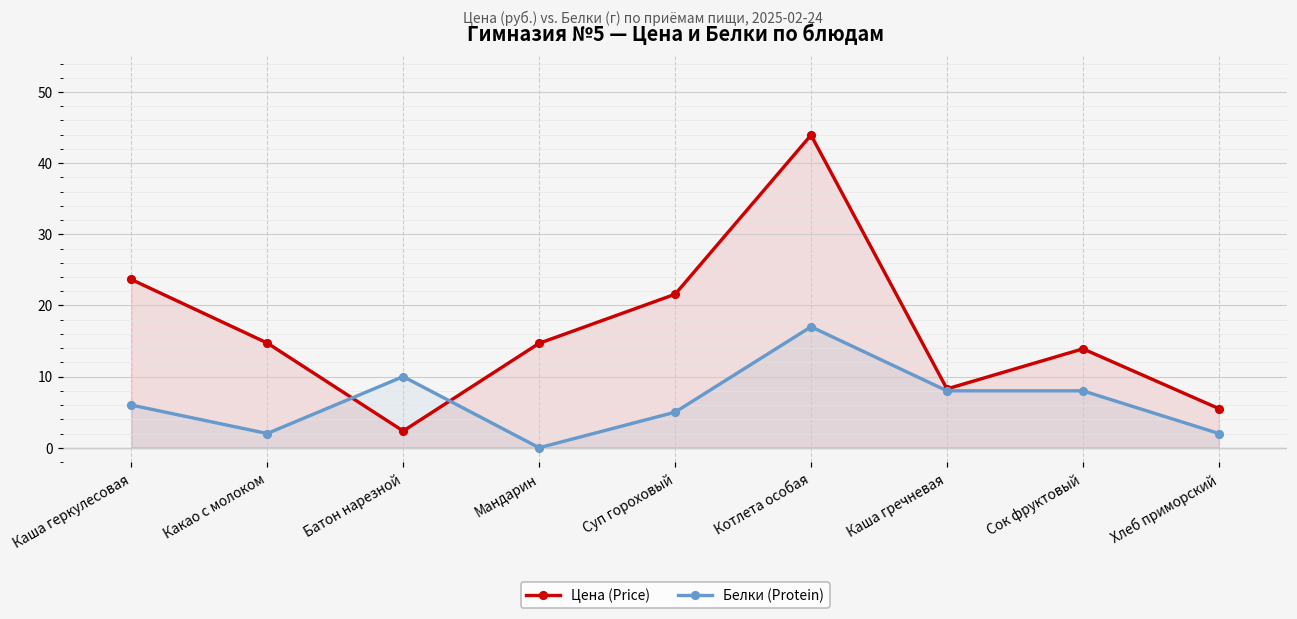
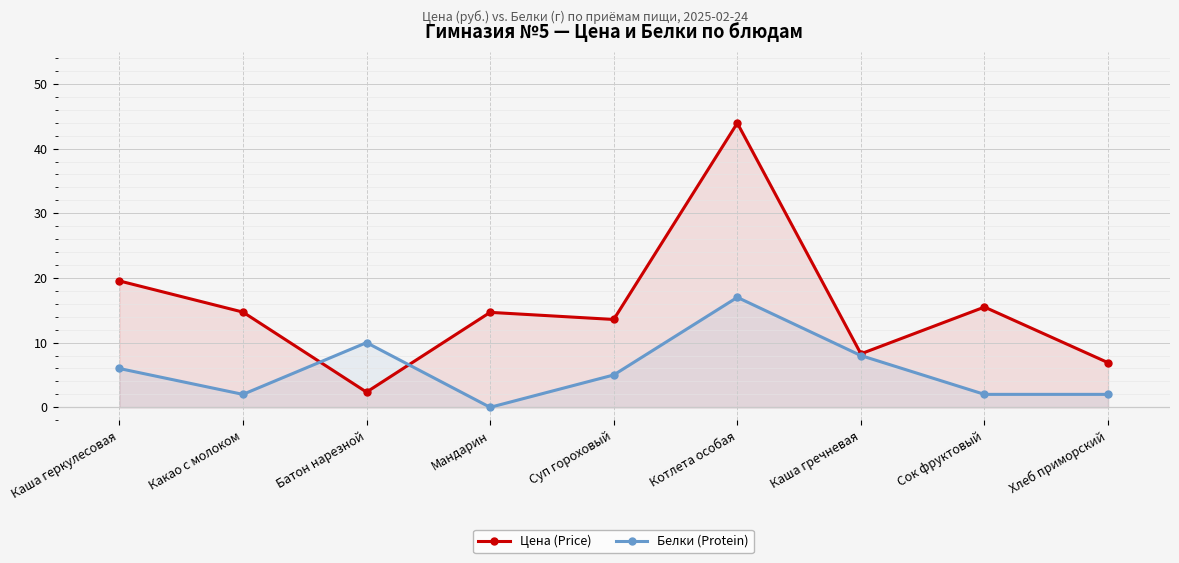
Цена (Price), Каша геркулесовая: 24 -> 20
Цена (Price), Суп гороховый: 22 -> 14
Цена (Price), Сок фруктовый: 14 -> 16
Белки (Protein), Сок фруктовый: 8 -> 2
Цена (Price), Хлеб приморский: 6 -> 7
